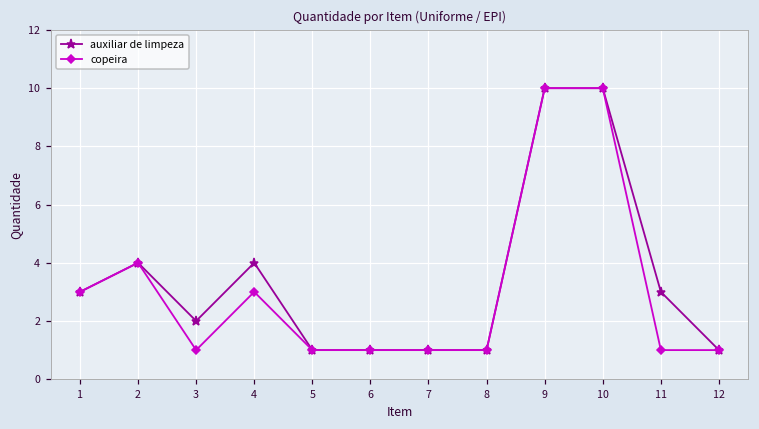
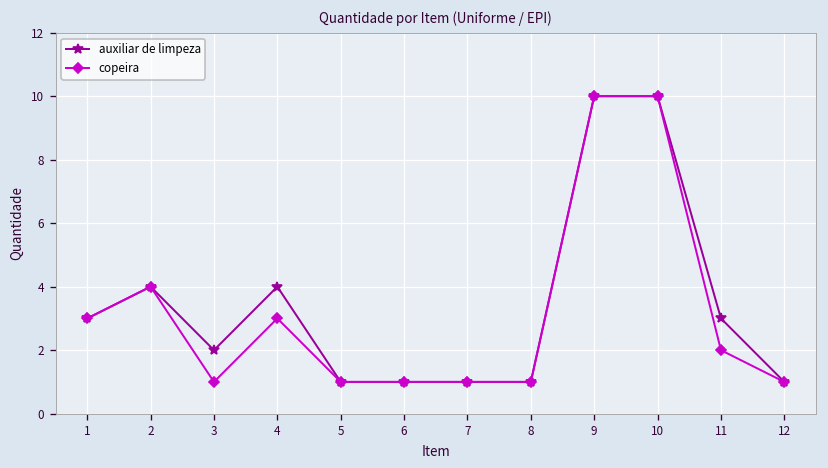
copeira, 11: 1 -> 2
